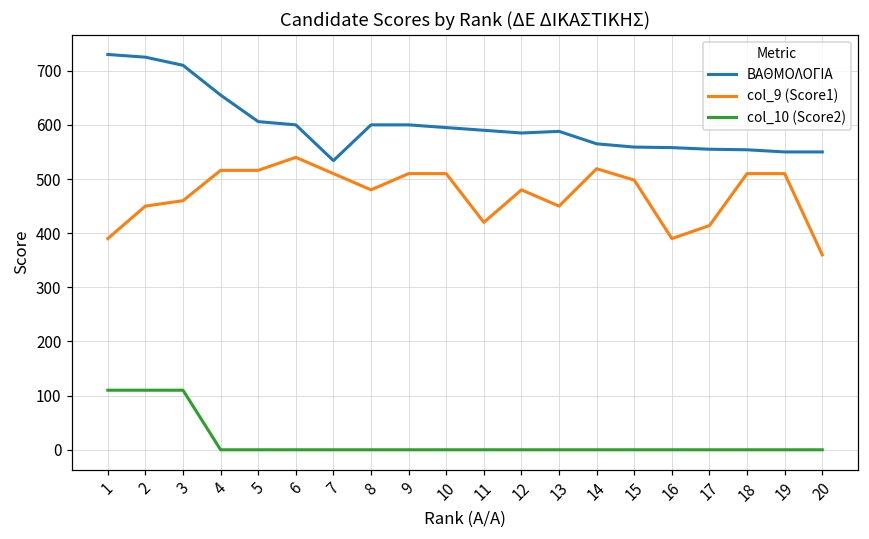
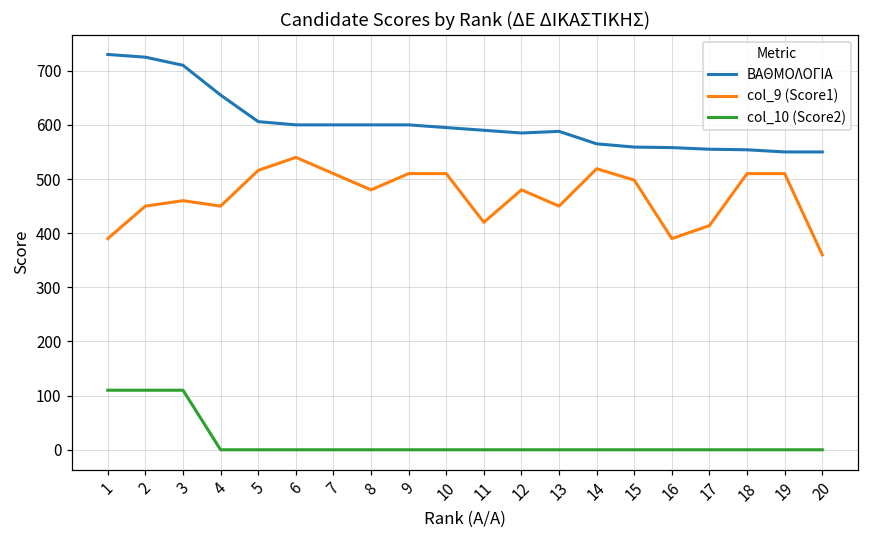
col_9 (Score1), 4: 520 -> 450
ΒΑΘΜΟΛΟΓΙΑ, 7: 530 -> 600
